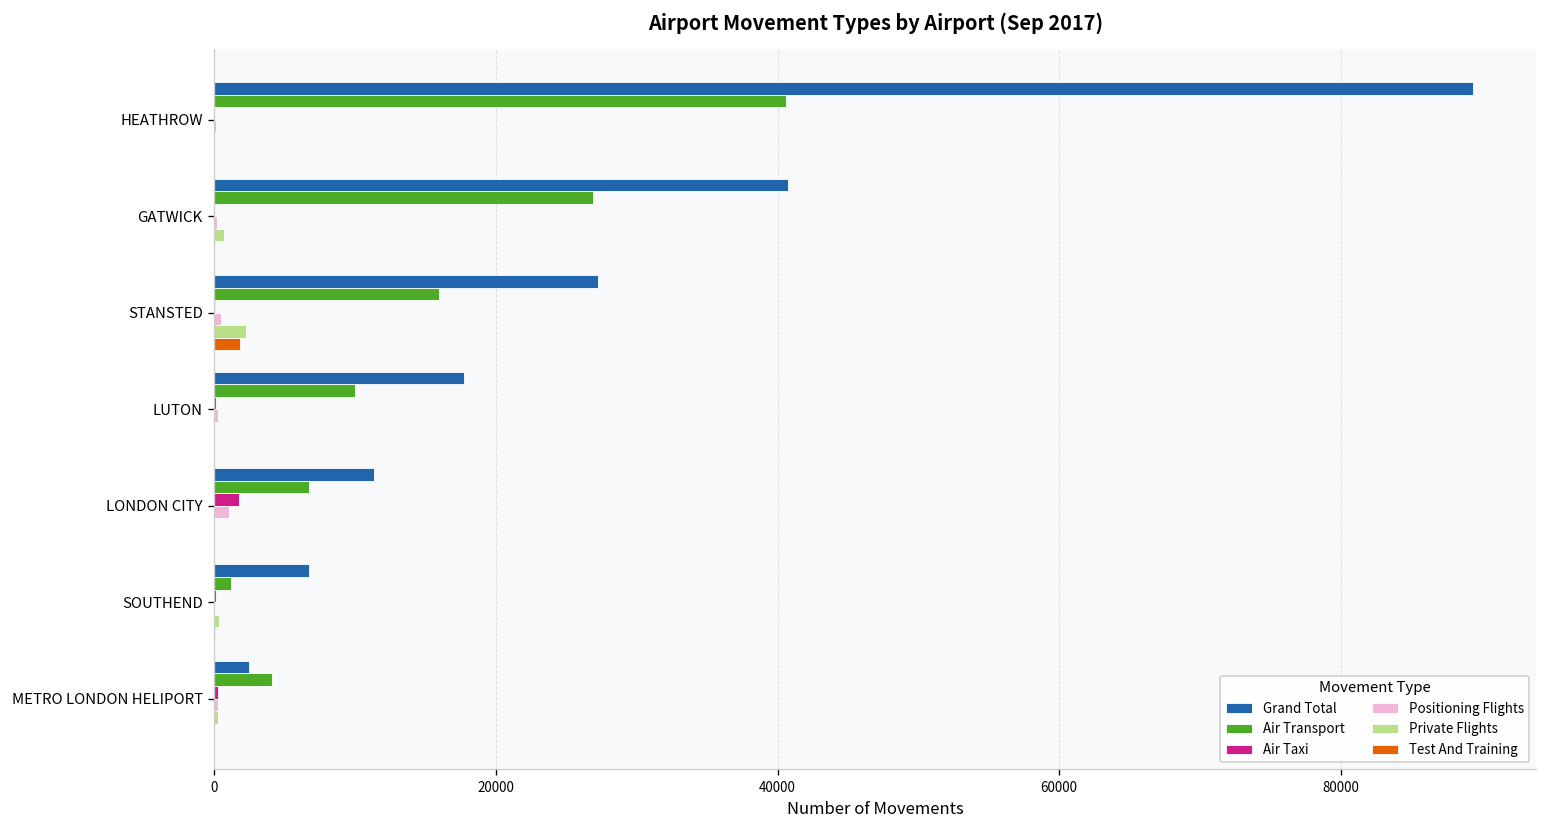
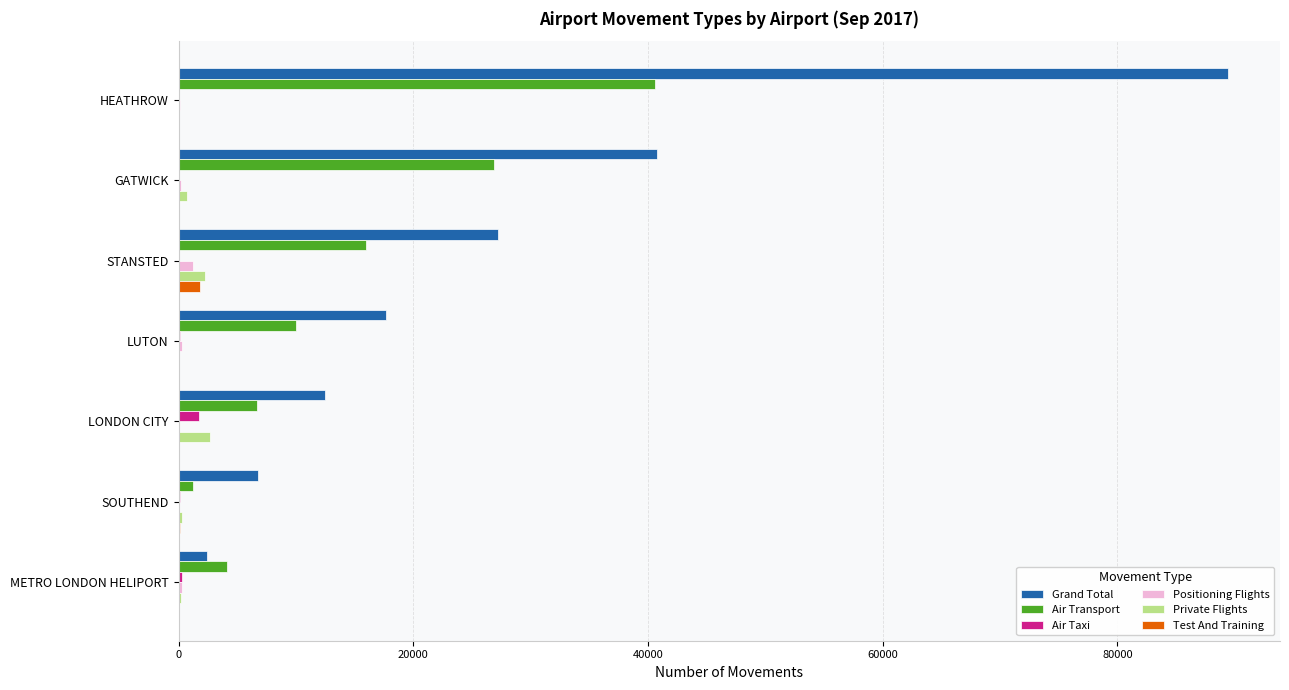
Positioning Flights, STANSTED: 500 -> 1200
Grand Total, LONDON CITY: 11400 -> 12500
Positioning Flights, LONDON CITY: 1100 -> 0
Private Flights, LONDON CITY: 0 -> 2600
